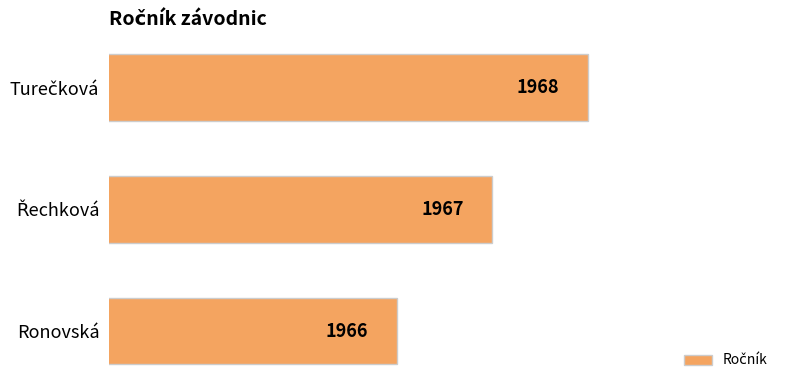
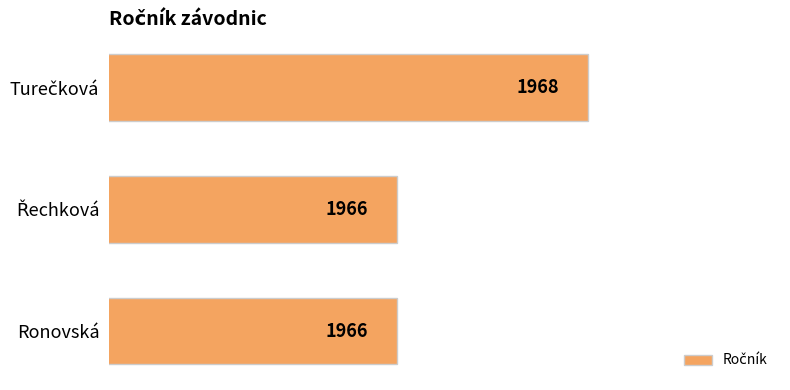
Řechková: 1967 -> 1966
